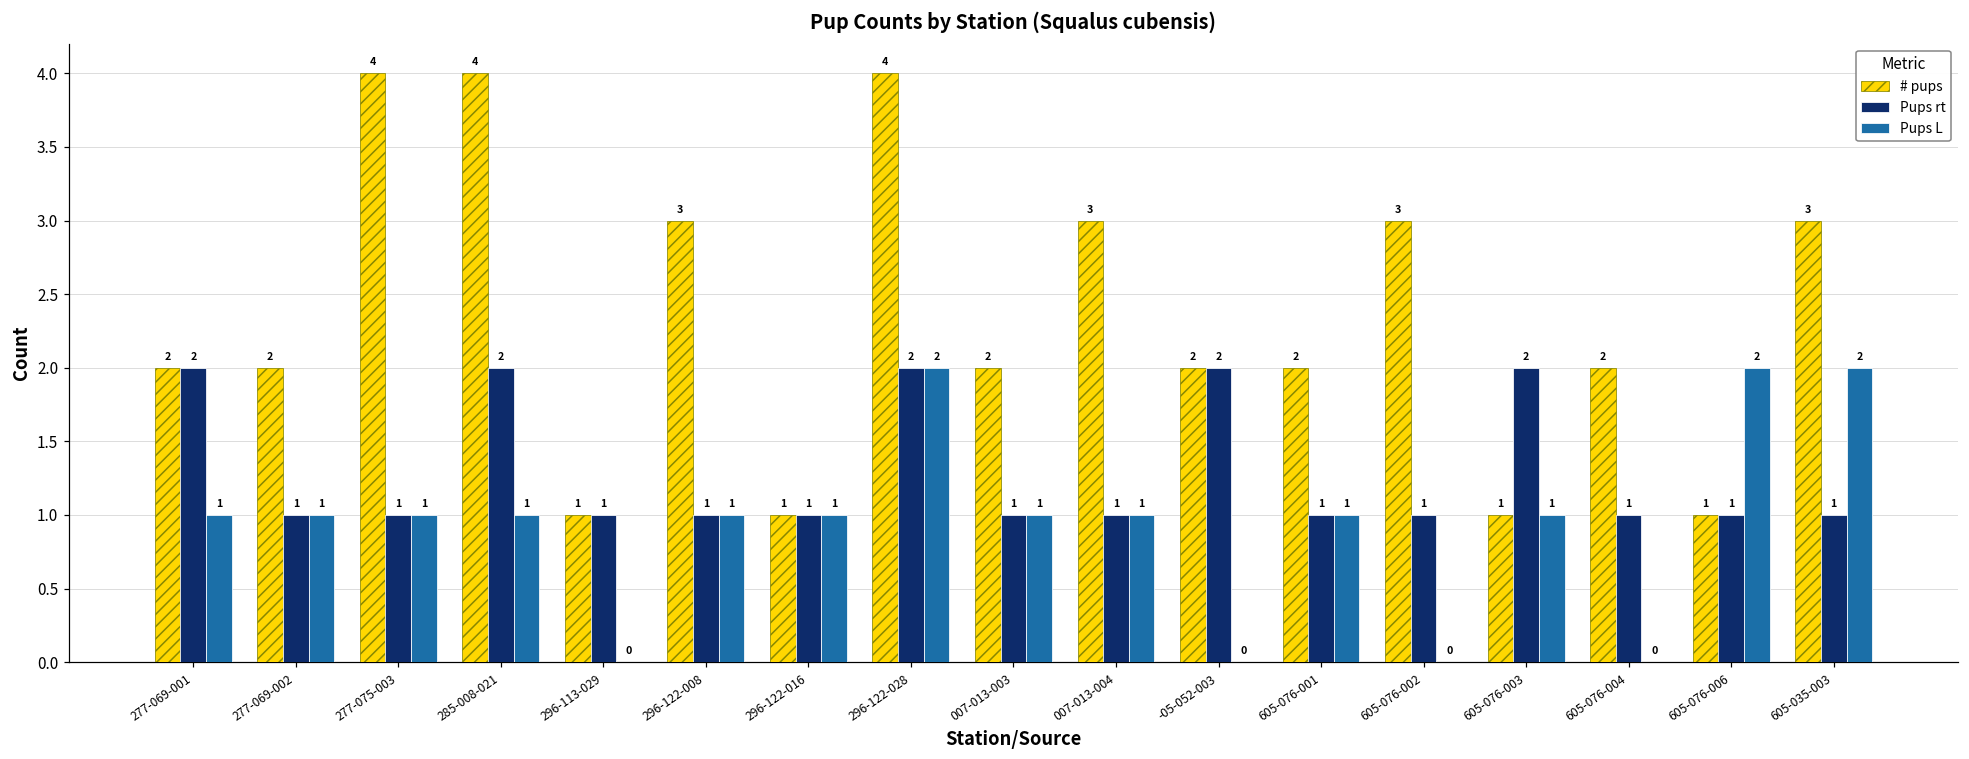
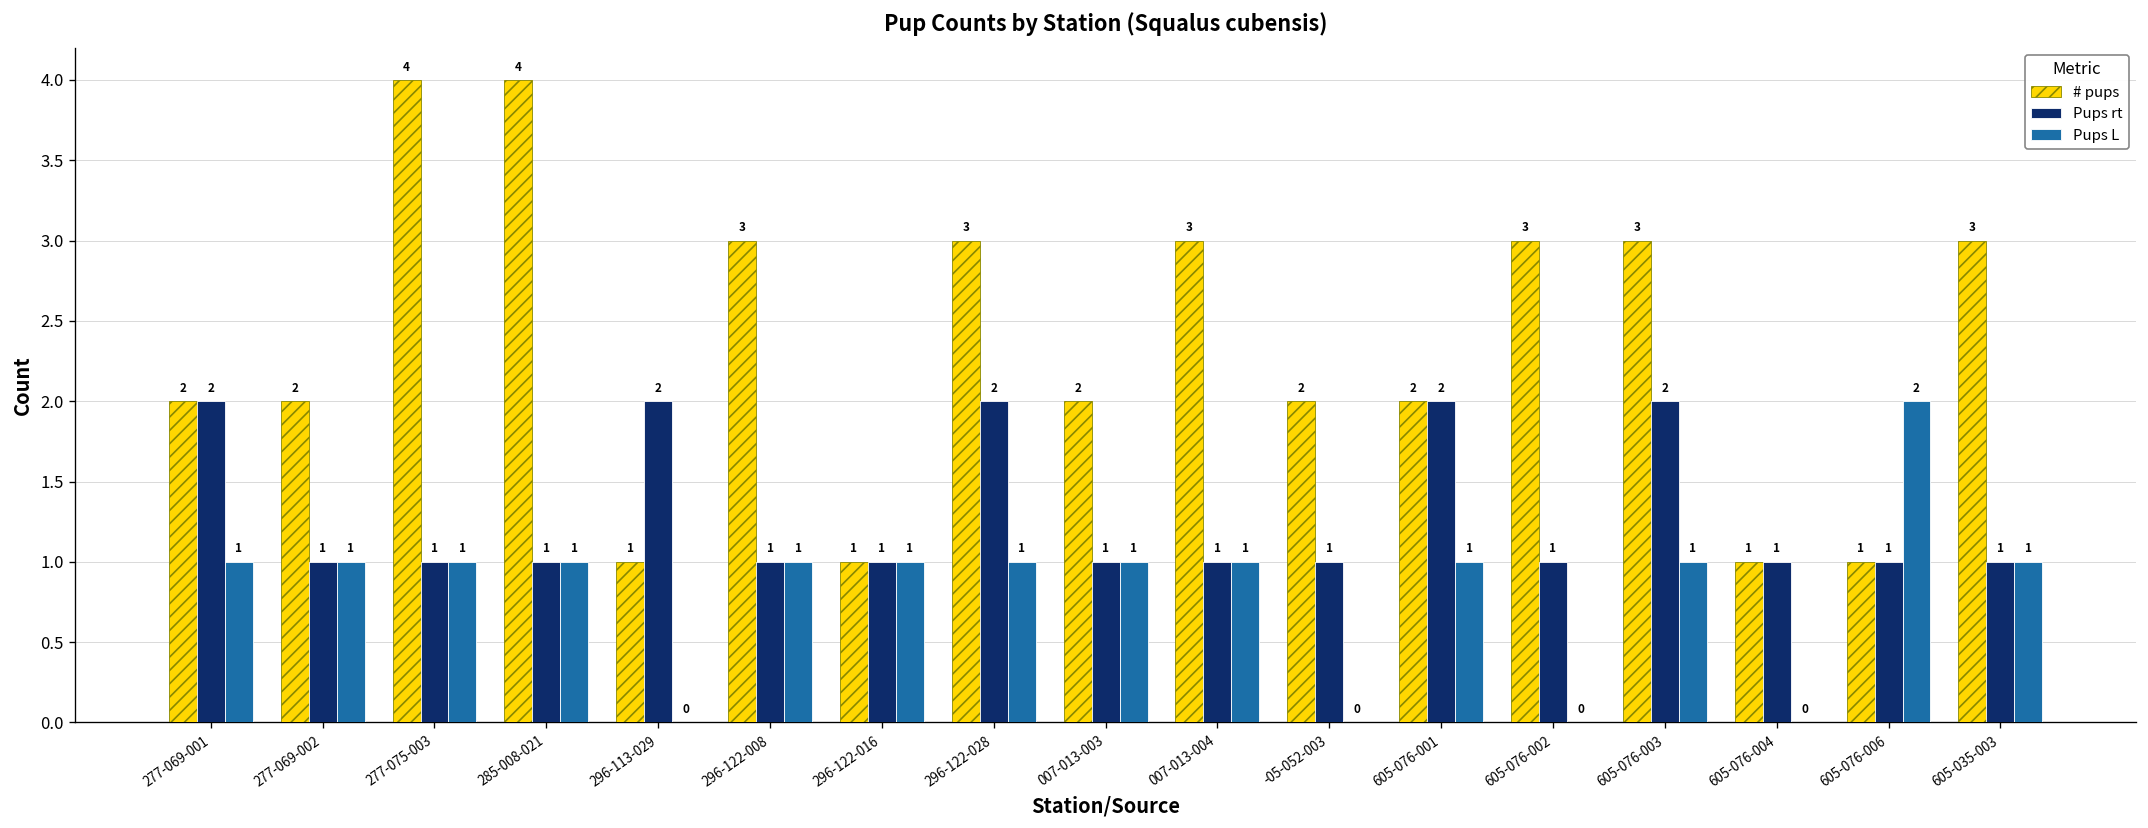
Pups rt, 285-008-021: 2 -> 1
Pups rt, 296-113-029: 1 -> 2
# pups, 296-122-028: 4 -> 3
Pups L, 296-122-028: 2 -> 1
Pups rt, -05-052-003: 2 -> 1
Pups rt, 605-076-001: 1 -> 2
# pups, 605-076-003: 1 -> 3
# pups, 605-076-004: 2 -> 1
Pups L, 605-035-003: 2 -> 1
